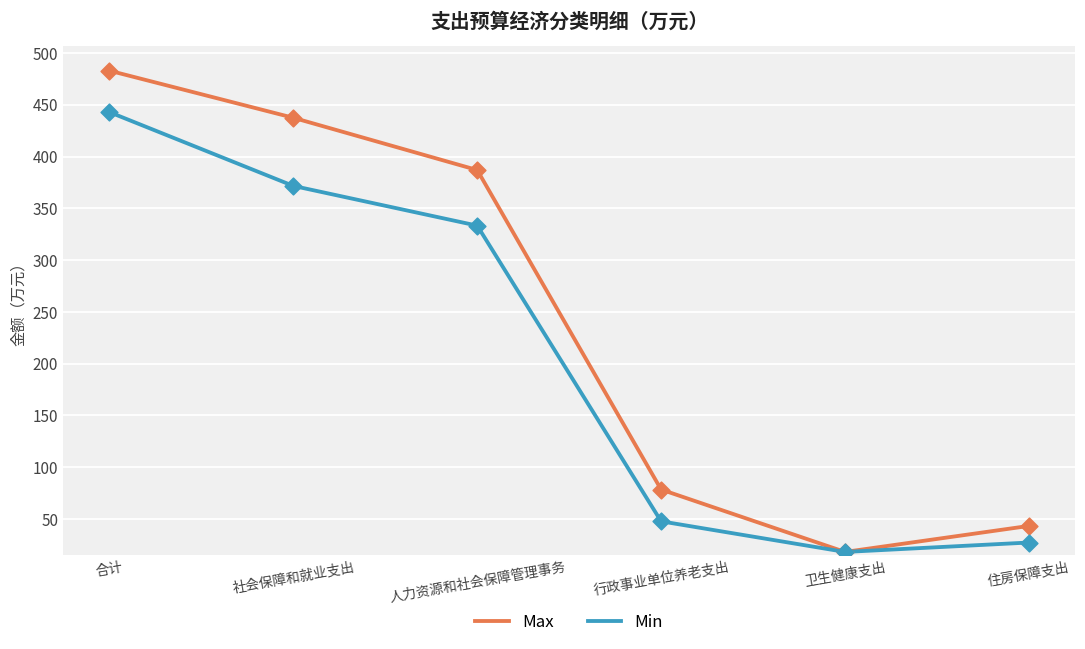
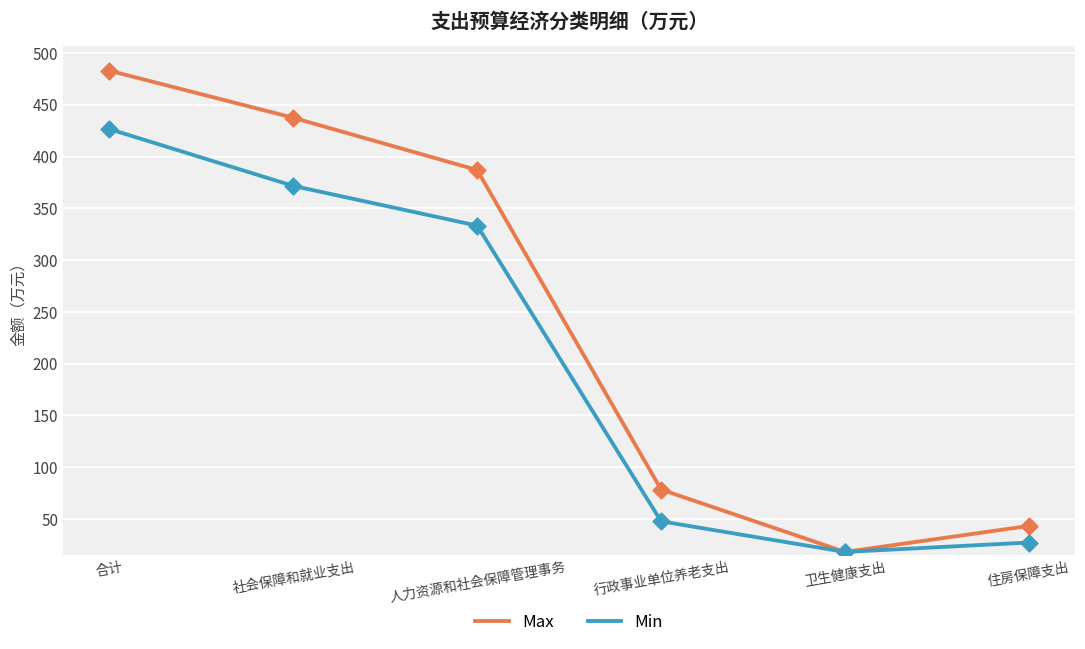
Min, 合计: 440 -> 430
